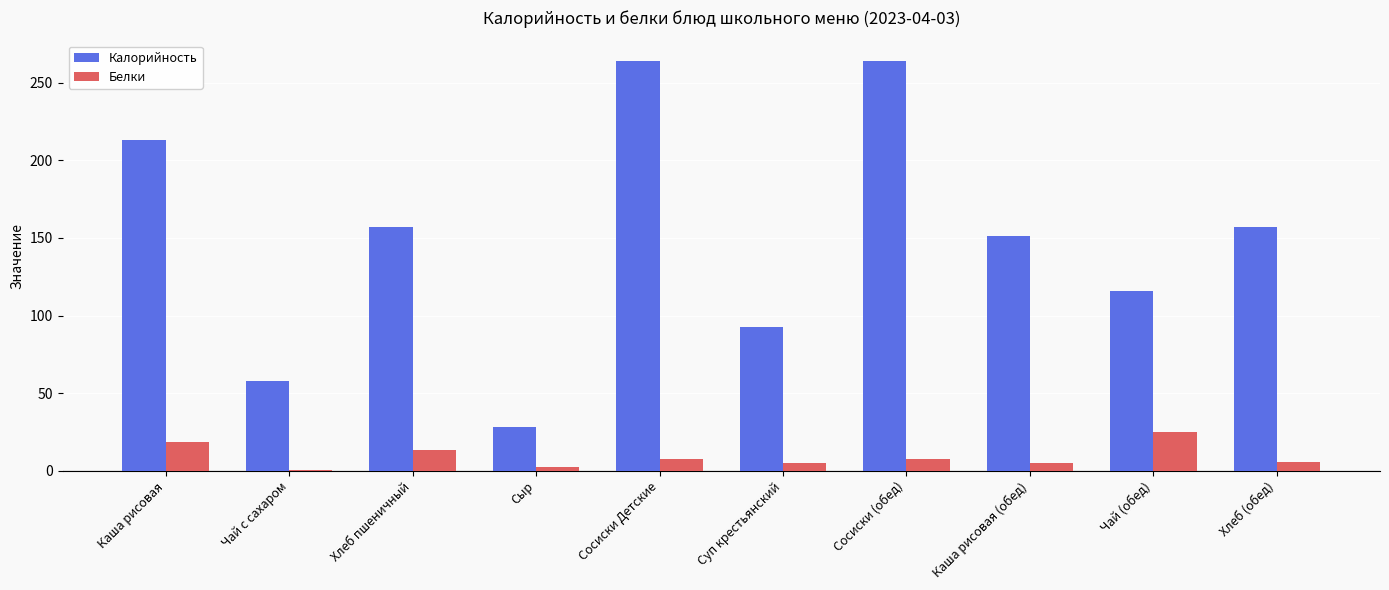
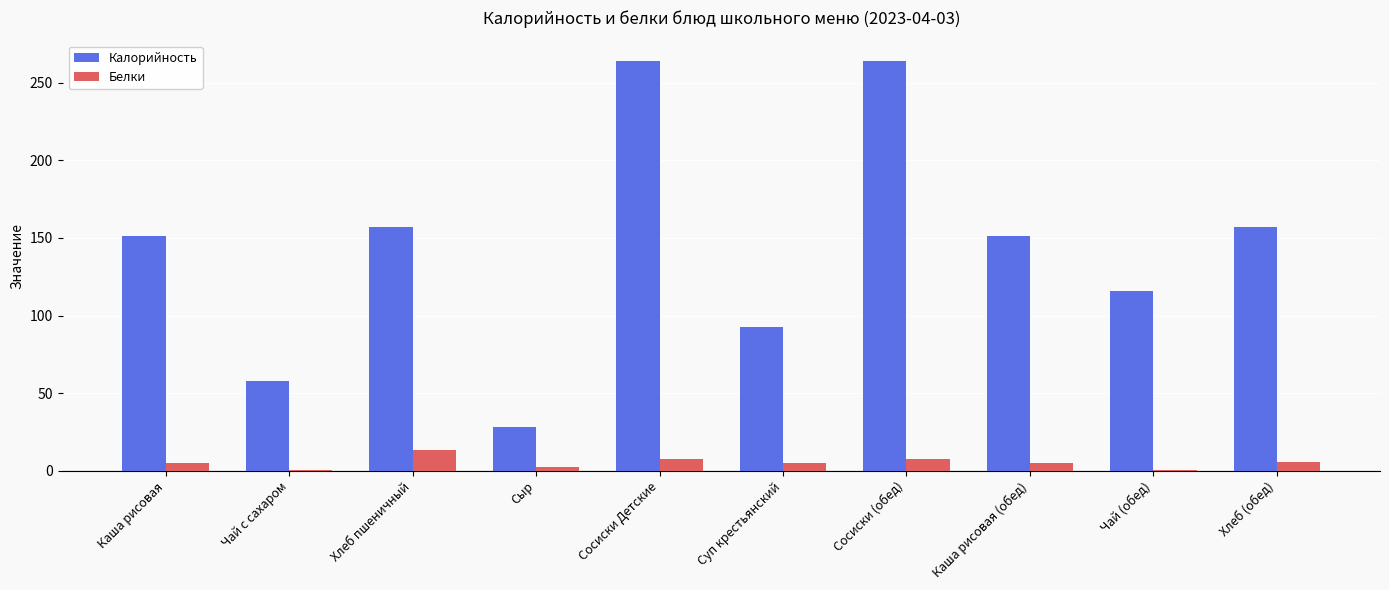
Калорийность, Каша рисовая: 213 -> 152
Белки, Каша рисовая: 19 -> 5
Белки, Чай (обед): 25 -> 0
